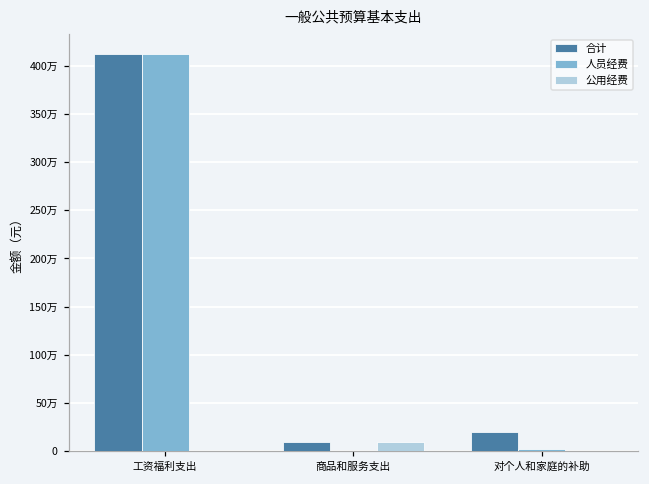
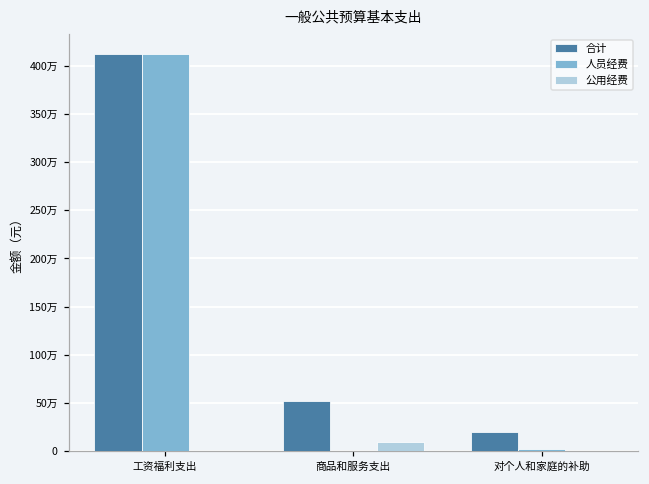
合计, 商品和服务支出: 10万 -> 50万
